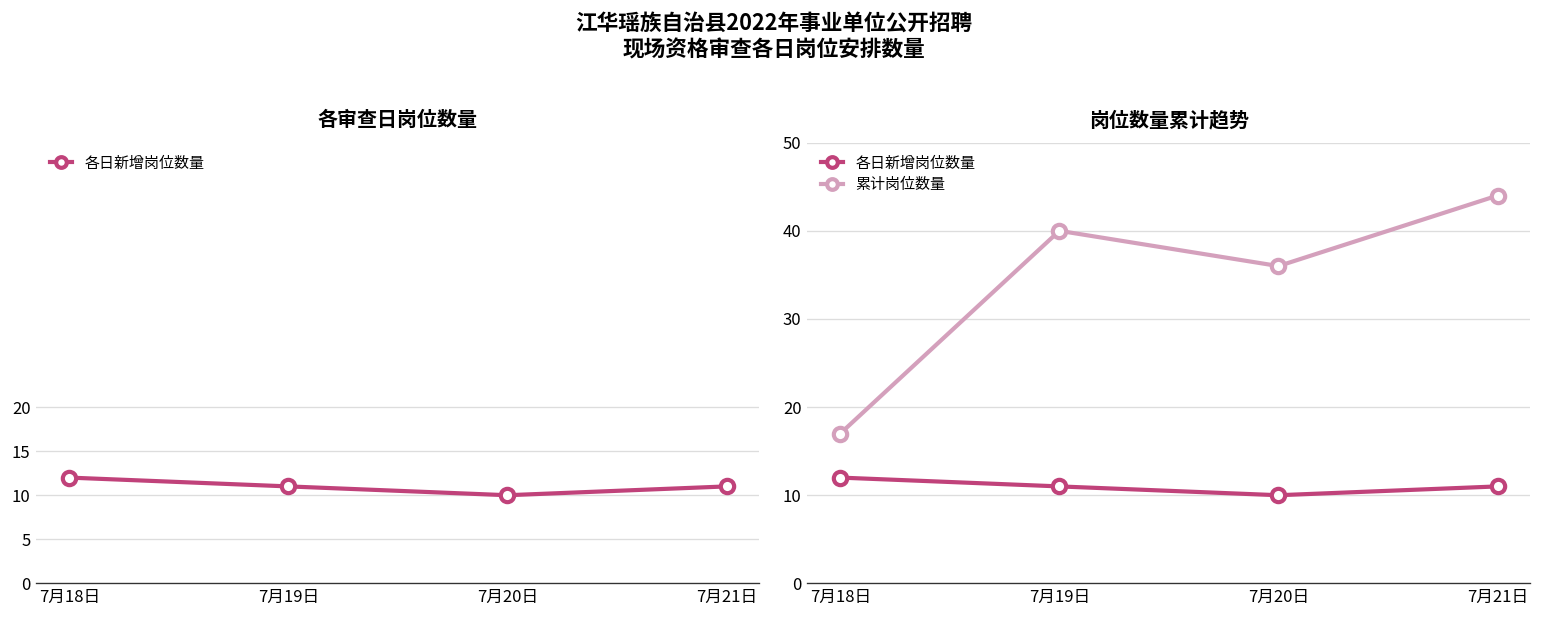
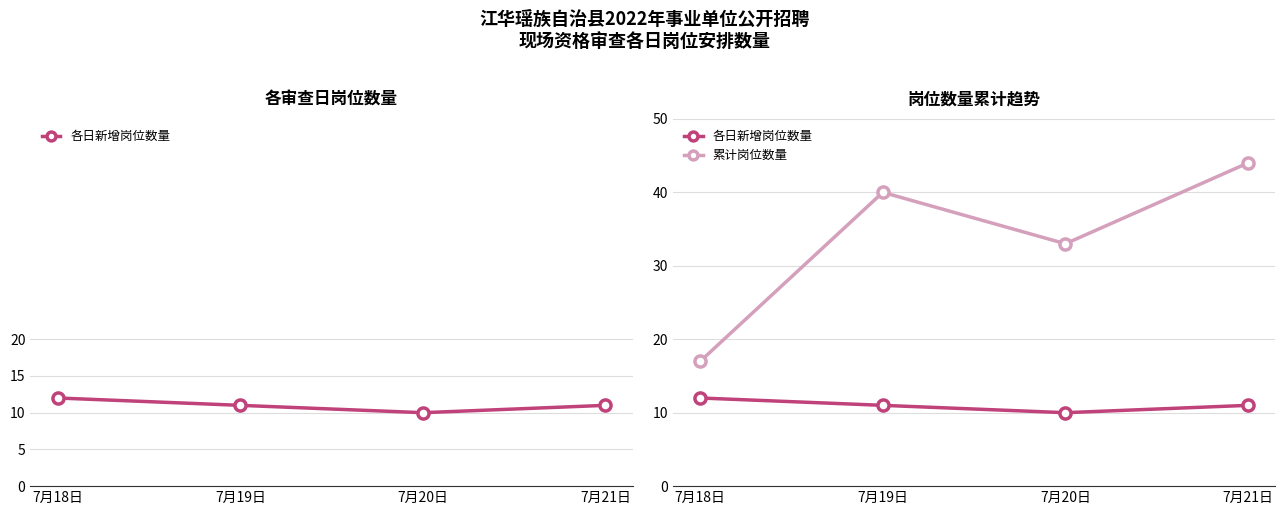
岗位数量累计趋势, 累计岗位数量, 7月20日: 36 -> 33
